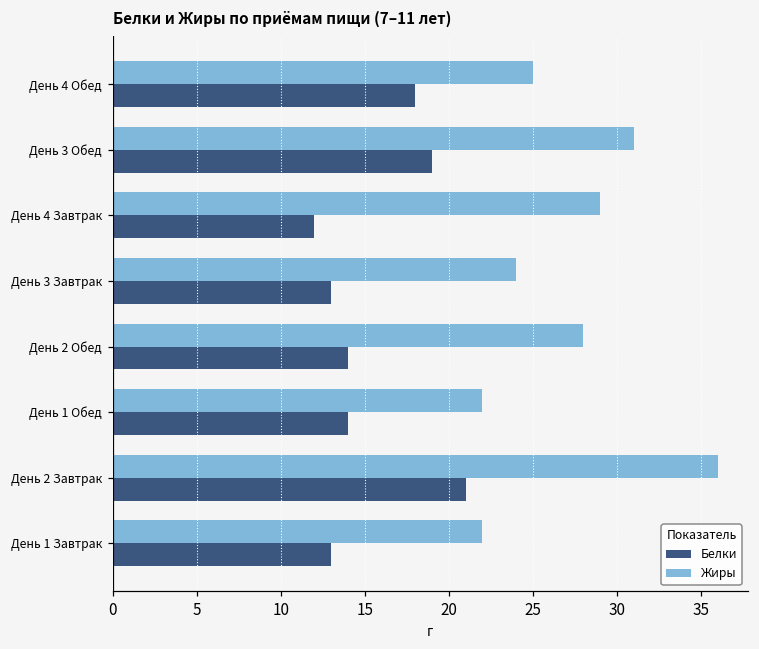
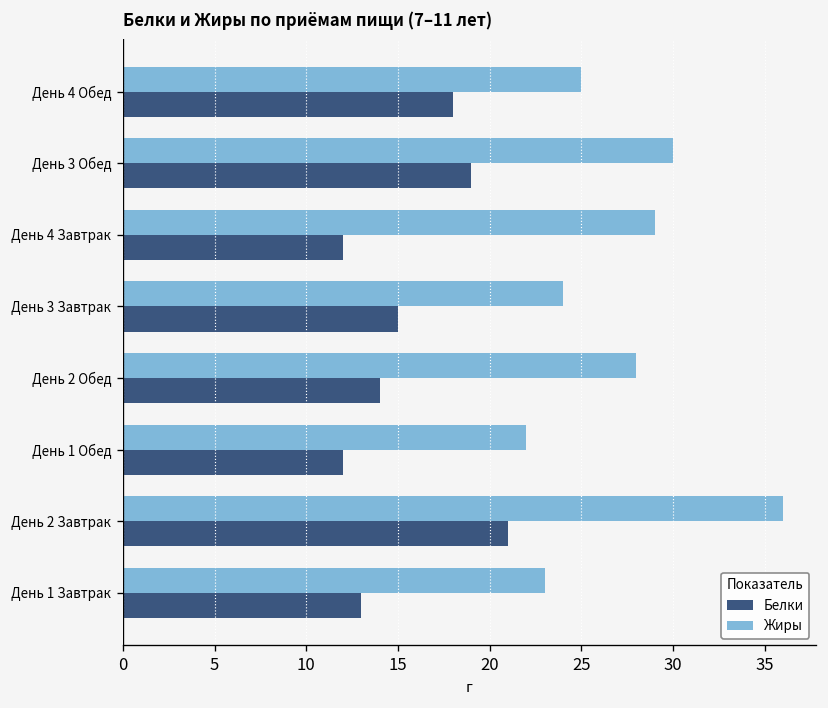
Жиры, День 3 Обед: 31 -> 30
Белки, День 3 Завтрак: 13 -> 15
Белки, День 1 Обед: 14 -> 12
Жиры, День 1 Завтрак: 22 -> 23
